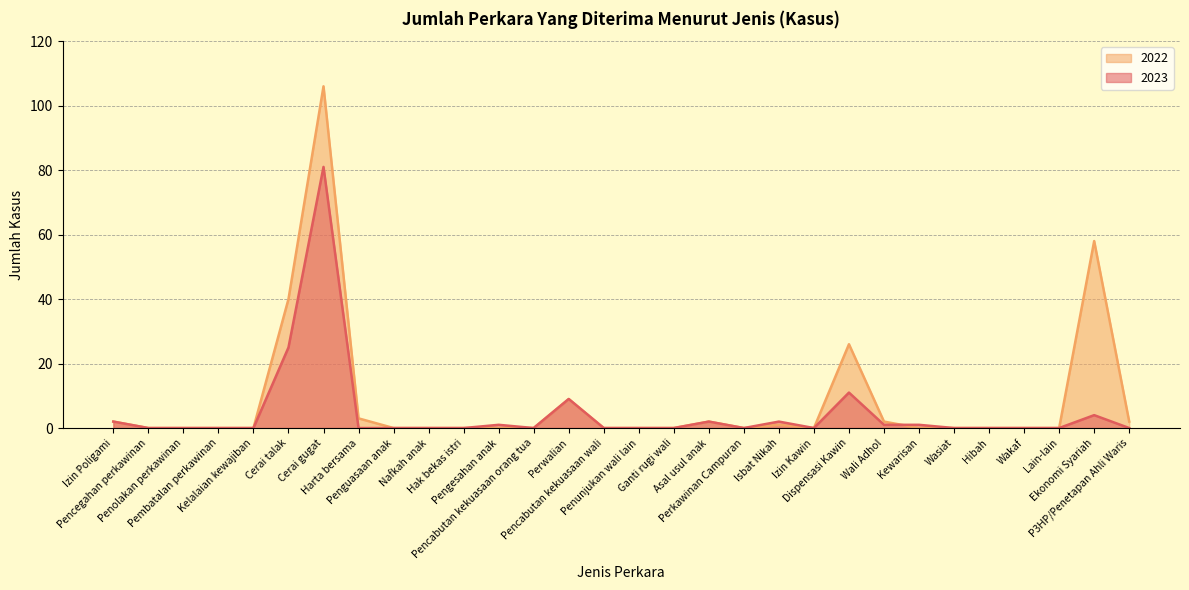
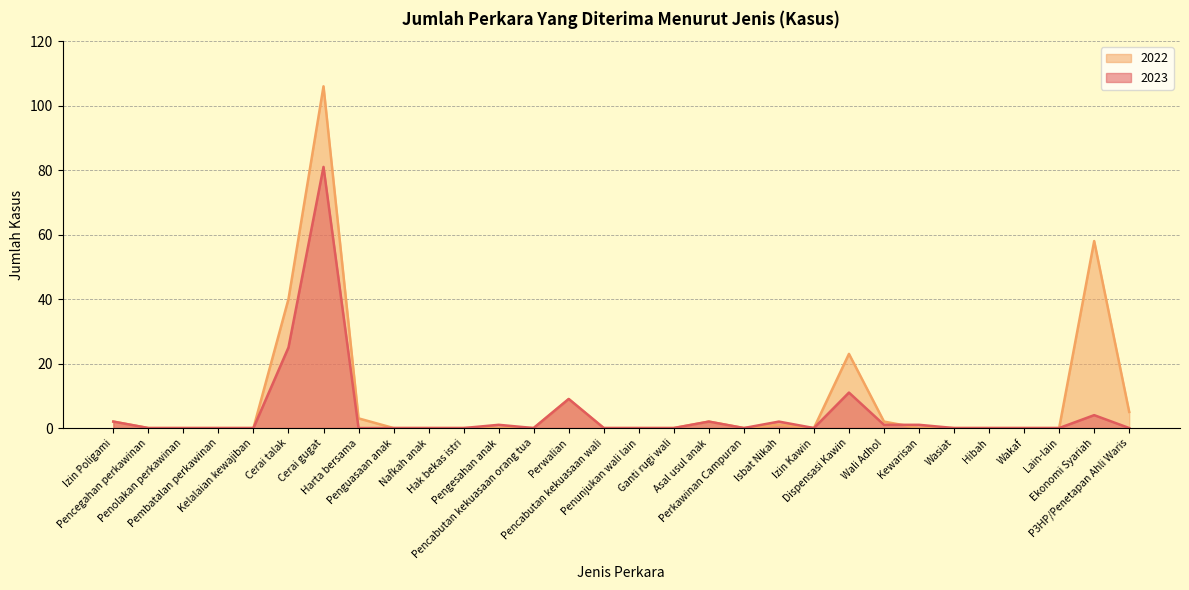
2022, Dispensasi Kawin: 26 -> 23
2022, P3HP/Penetapan Ahli Waris: 2 -> 5
